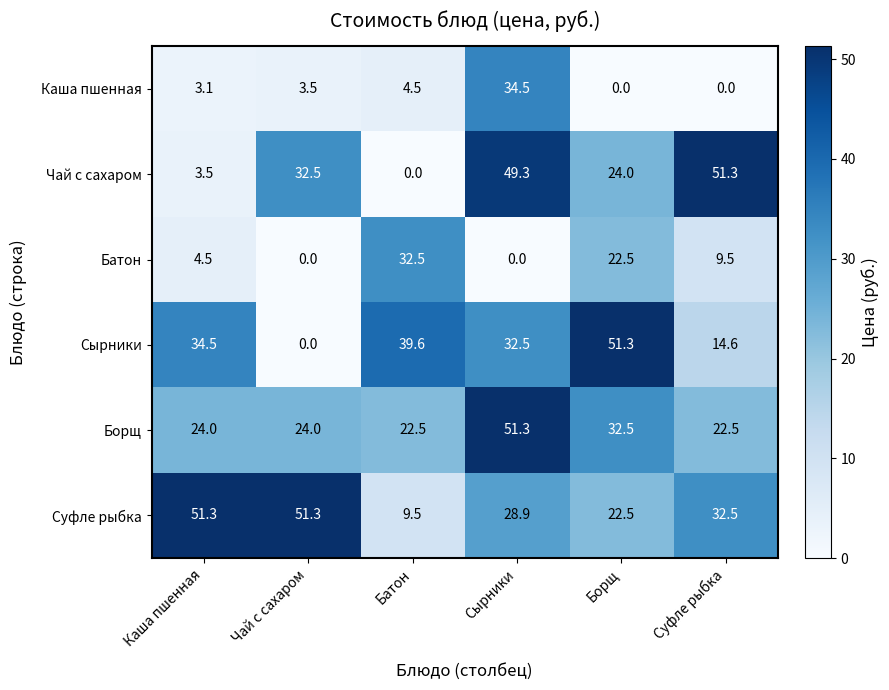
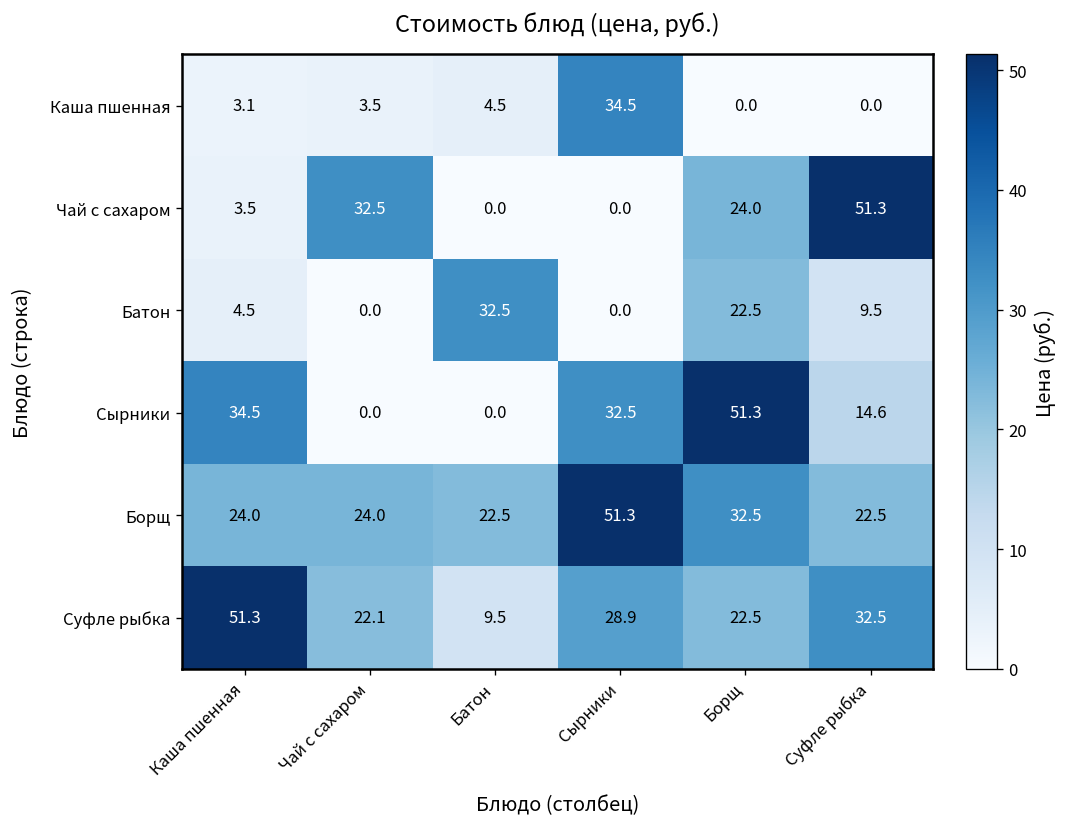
Чай с сахаром, Сырники: 49.3 -> 0.0
Сырники, Батон: 39.6 -> 0.0
Суфле рыбка, Чай с сахаром: 51.3 -> 22.1
